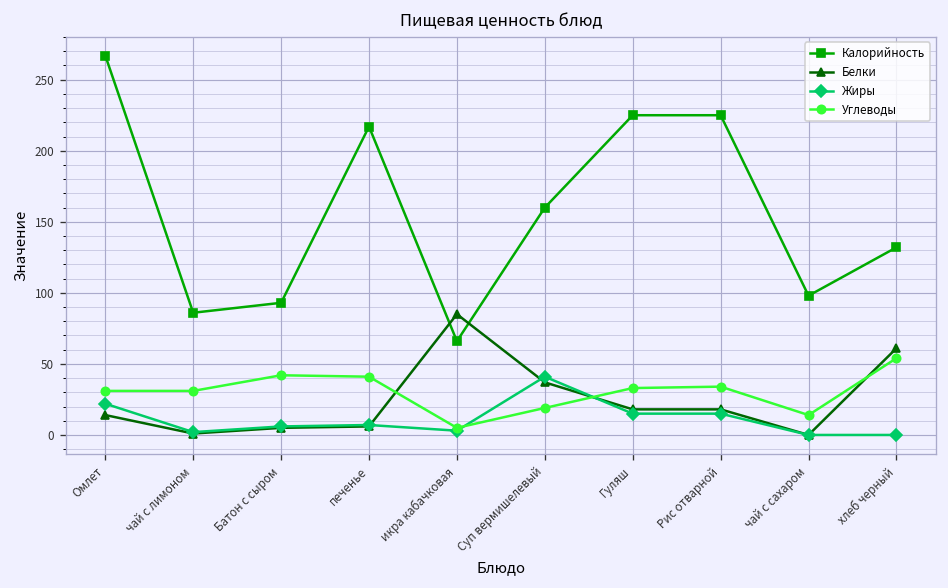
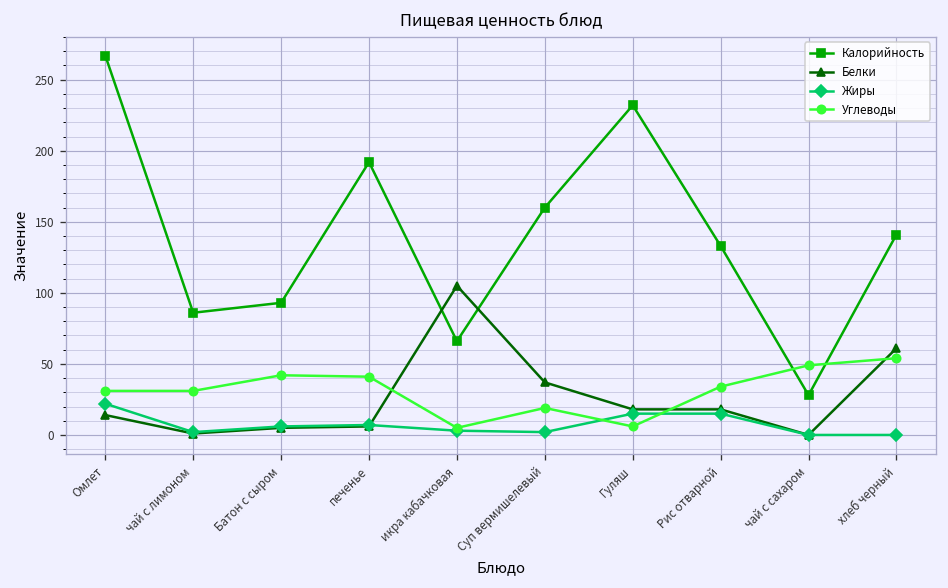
Калорийность, печенье: 217 -> 192
Белки, икра кабачковая: 85 -> 105
Жиры, Суп вермишелевый: 41 -> 2
Калорийность, Гуляш: 225 -> 232
Углеводы, Гуляш: 33 -> 6
Калорийность, Рис отварной: 225 -> 133
Калорийность, чай с сахаром: 98 -> 28
Углеводы, чай с сахаром: 14 -> 49
Калорийность, хлеб черный: 132 -> 141
